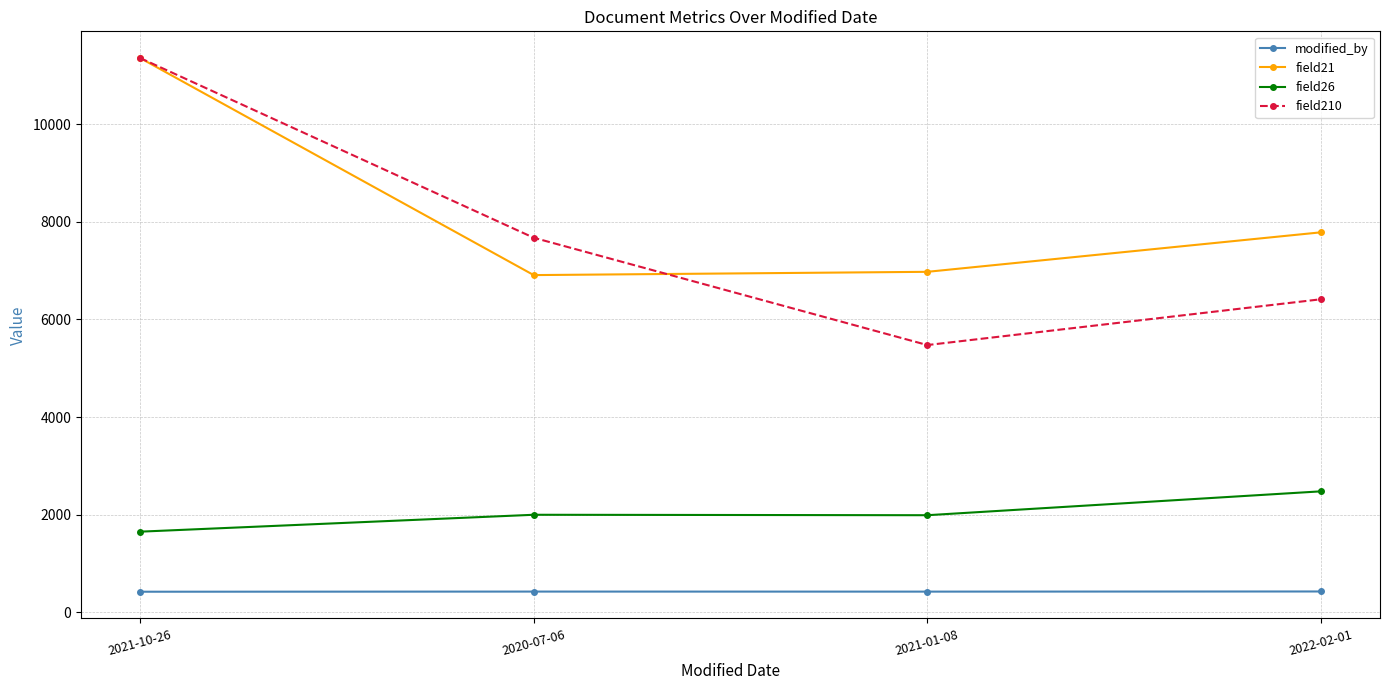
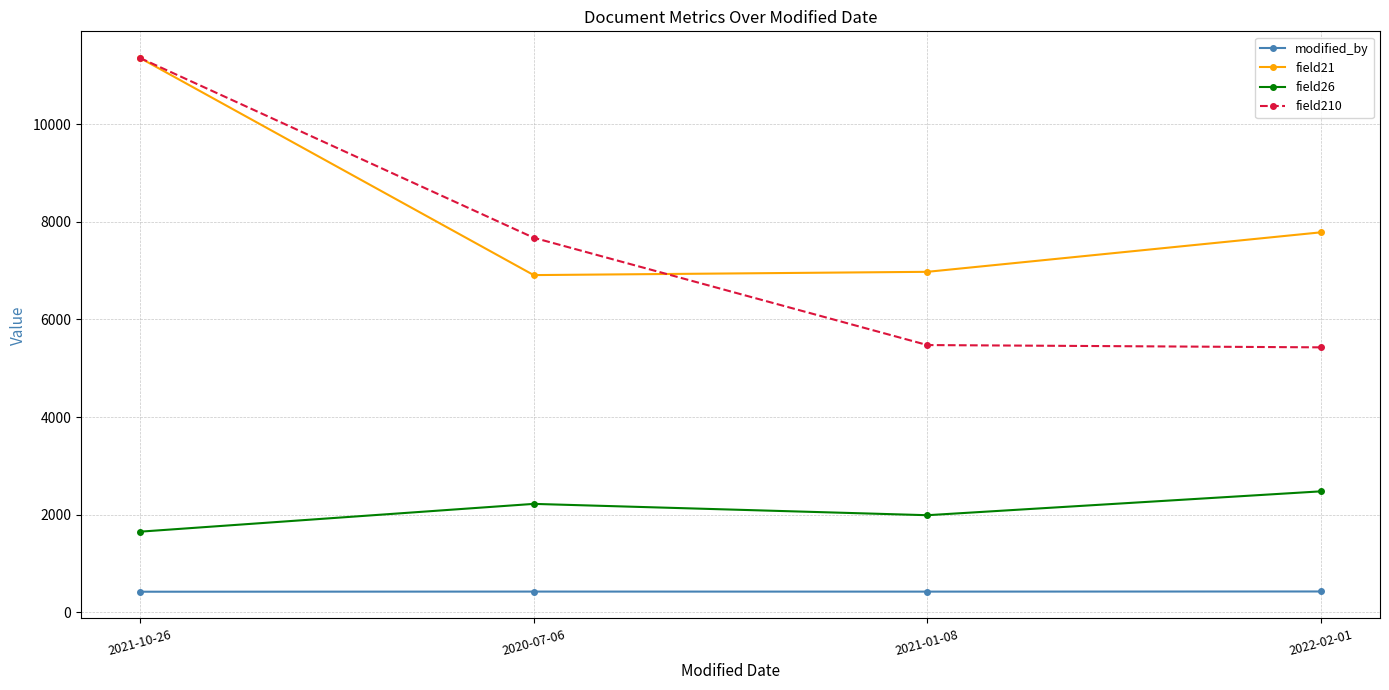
field26, 2020-07-06: 2000 -> 2200
field210, 2022-02-01: 6400 -> 5400
